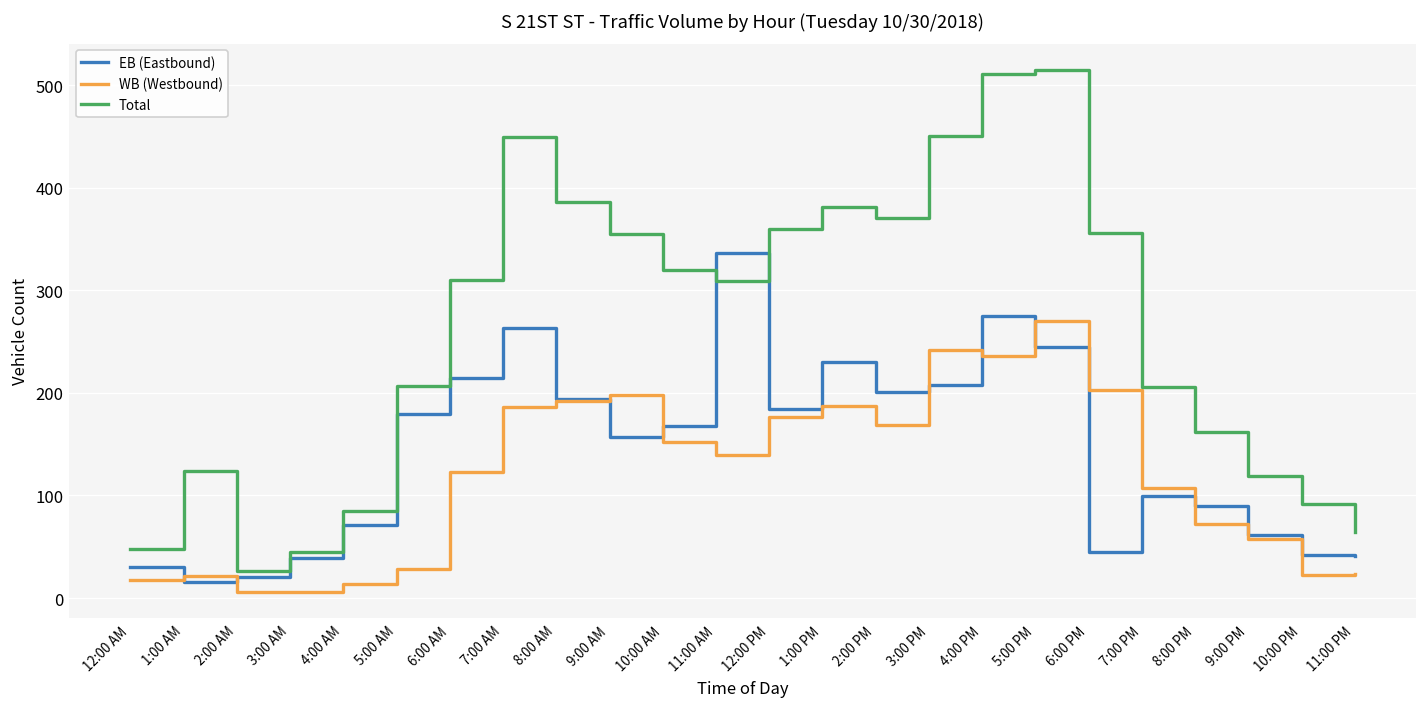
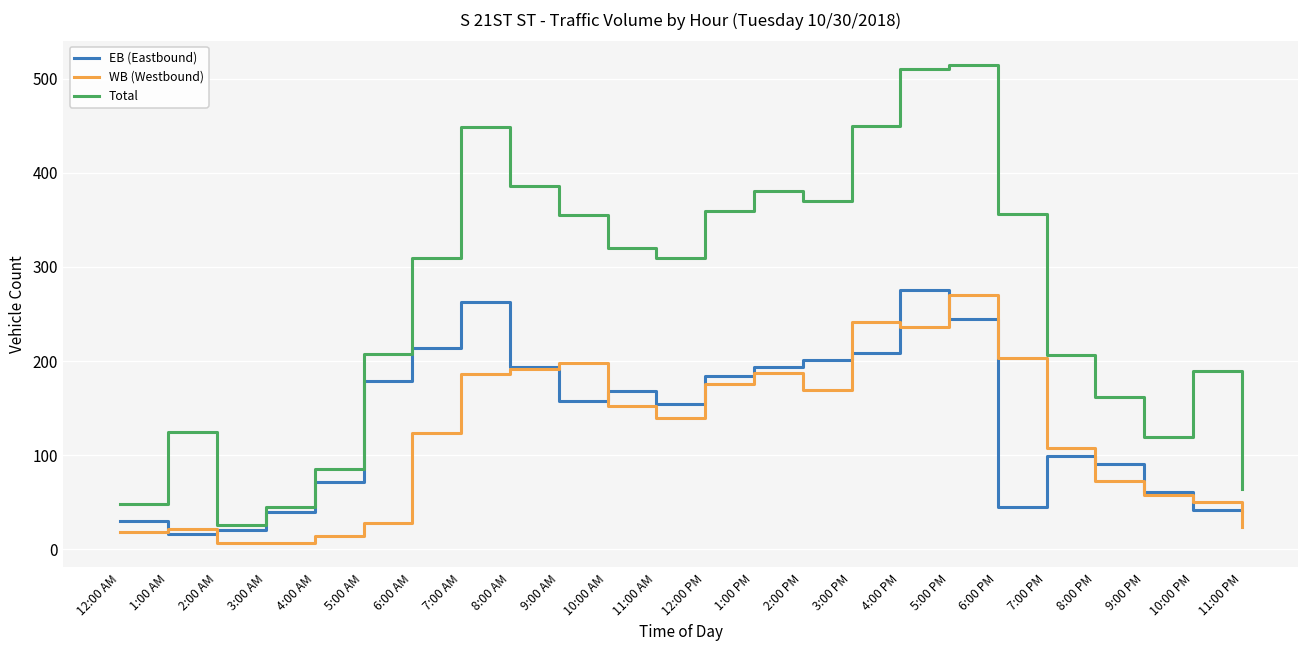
EB (Eastbound), 11:00 AM: 340 -> 150
EB (Eastbound), 1:00 PM: 230 -> 190
WB (Westbound), 10:00 PM: 20 -> 50
Total, 10:00 PM: 90 -> 190
